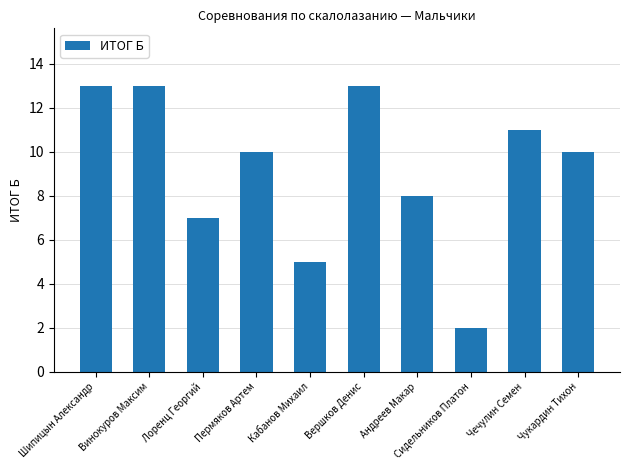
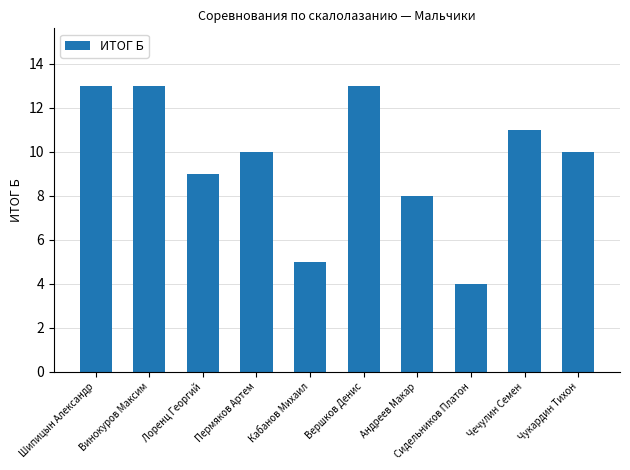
Лоренц Георгий: 7 -> 9
Сидельников Платон: 2 -> 4
